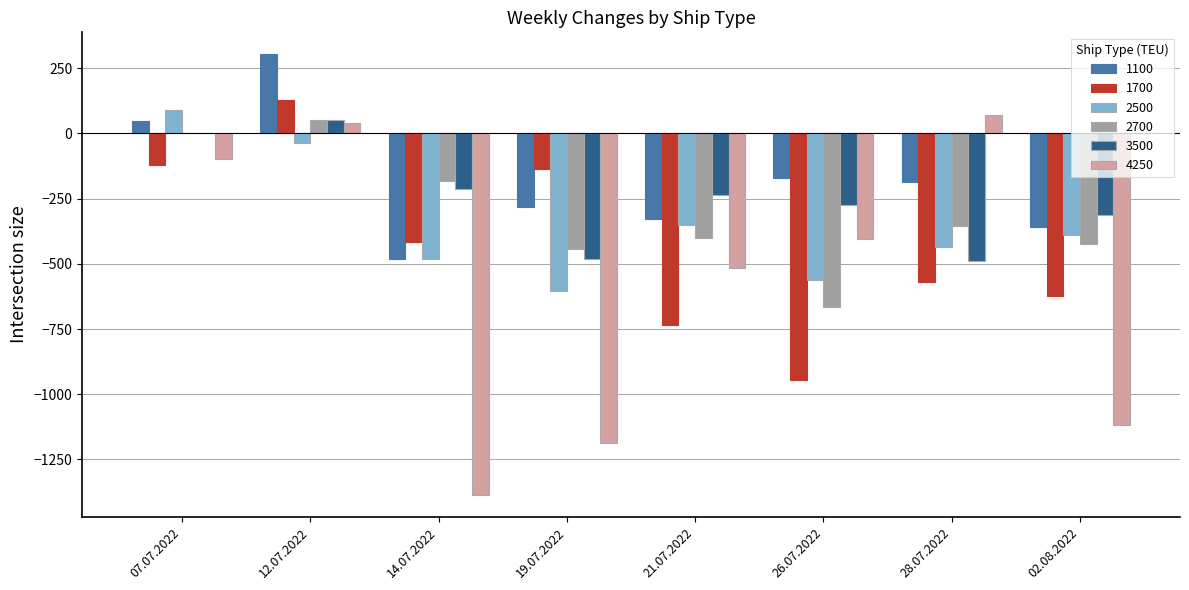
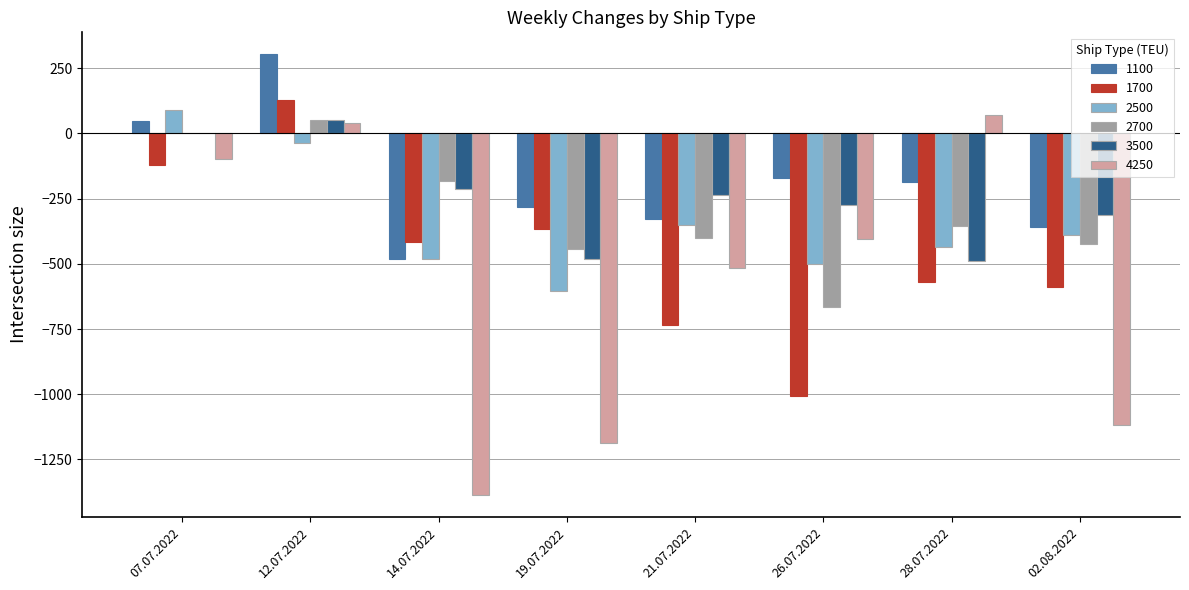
1700, 19.07.2022: -140 -> -370
1700, 26.07.2022: -950 -> -1010
2500, 26.07.2022: -560 -> -500
1700, 02.08.2022: -620 -> -590
